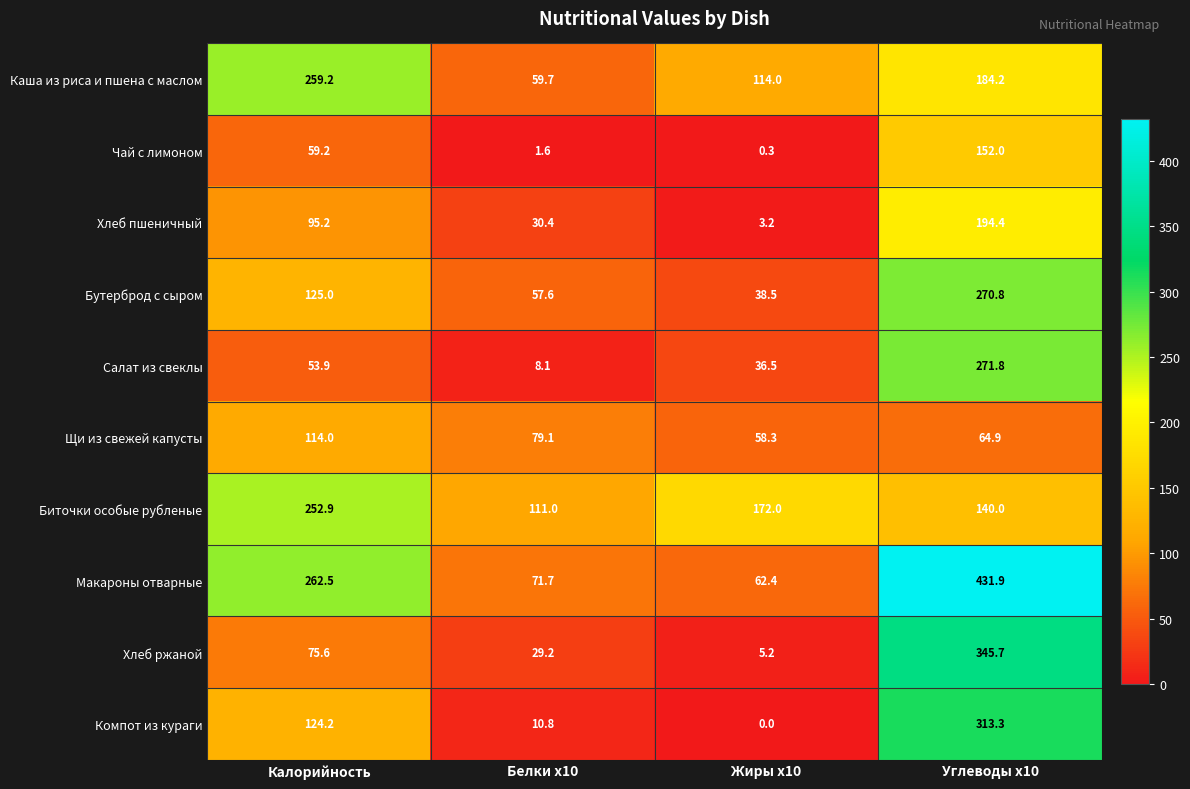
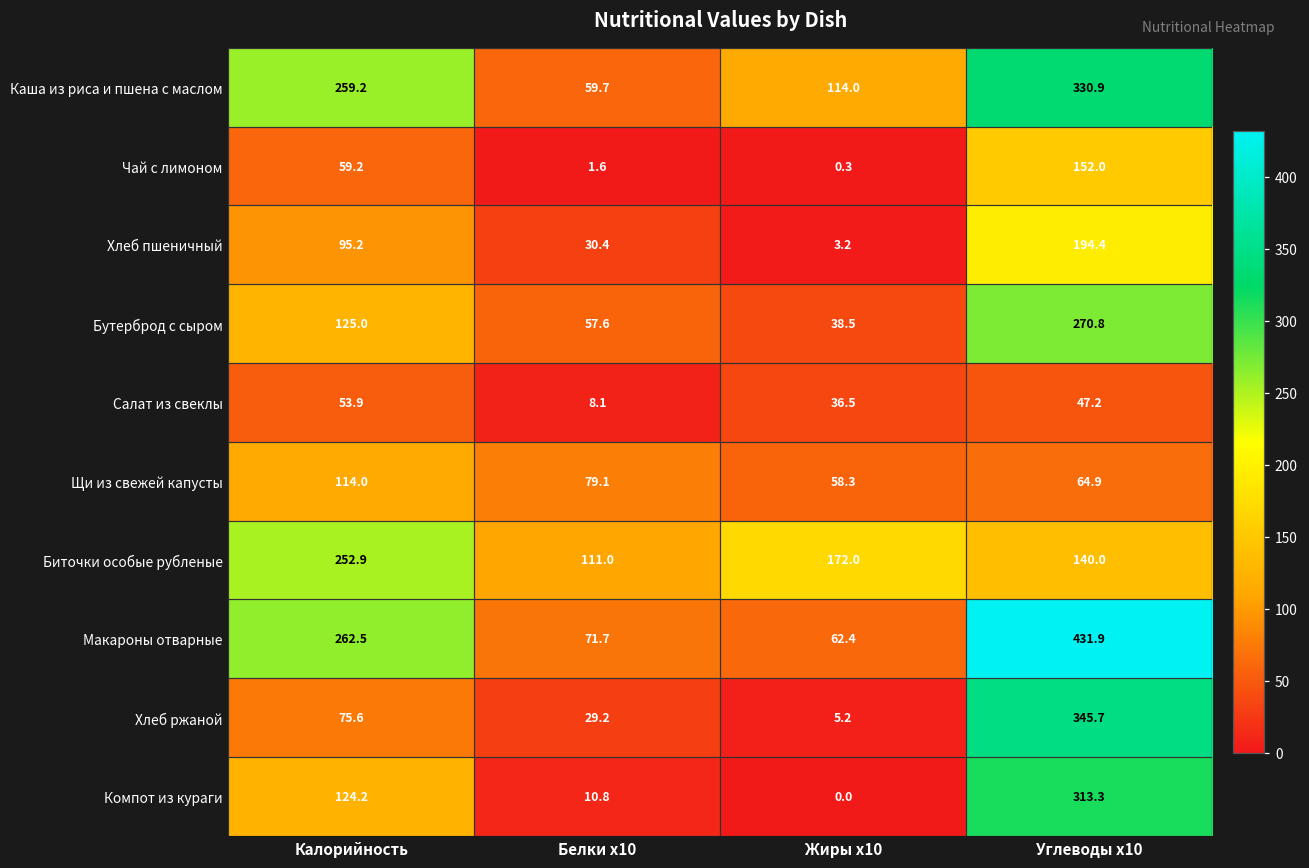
Каша из риса и пшена с маслом, Углеводы x10: 184.2 -> 330.9
Салат из свеклы, Углеводы x10: 271.8 -> 47.2
